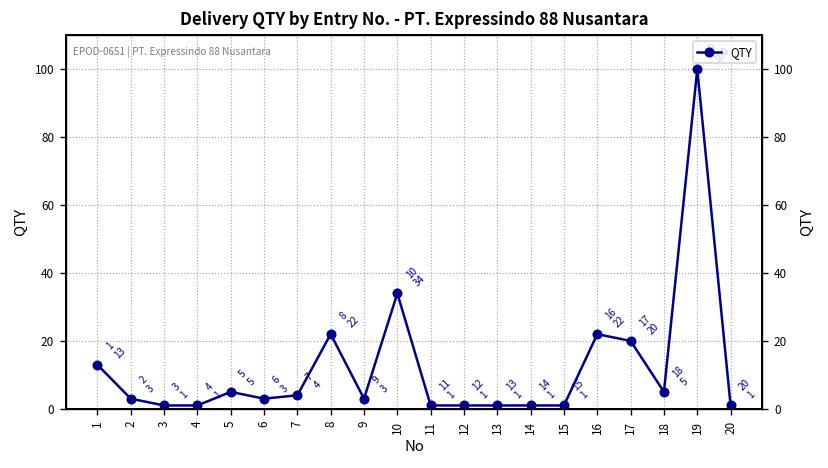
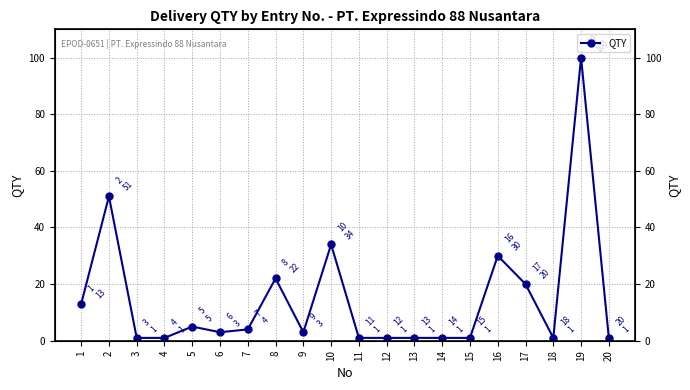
2: 3 -> 51
16: 22 -> 30
18: 5 -> 1
